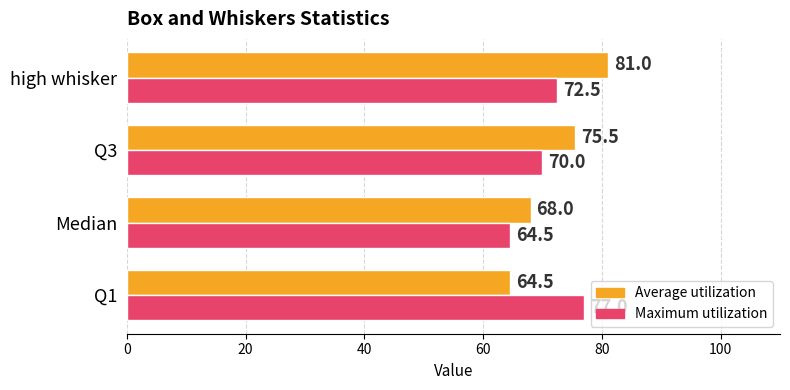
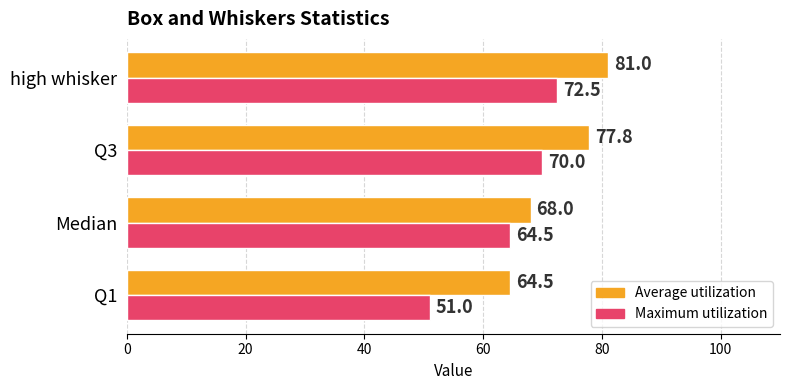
Average utilization, Q3: 75.5 -> 77.8
Maximum utilization, Q1: 77 -> 51
